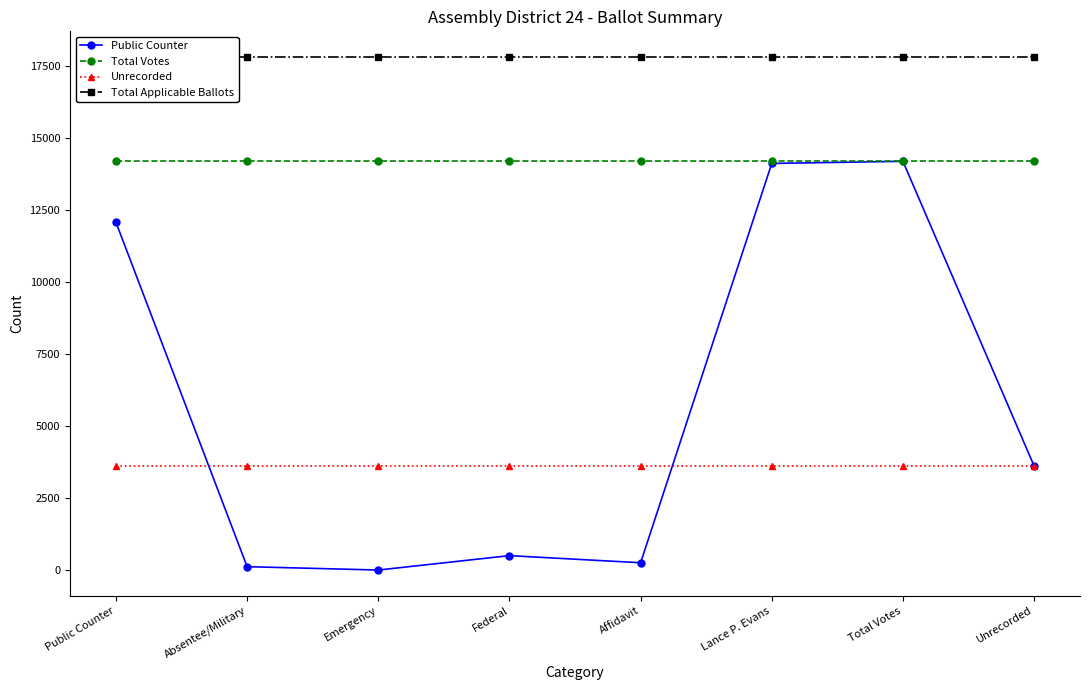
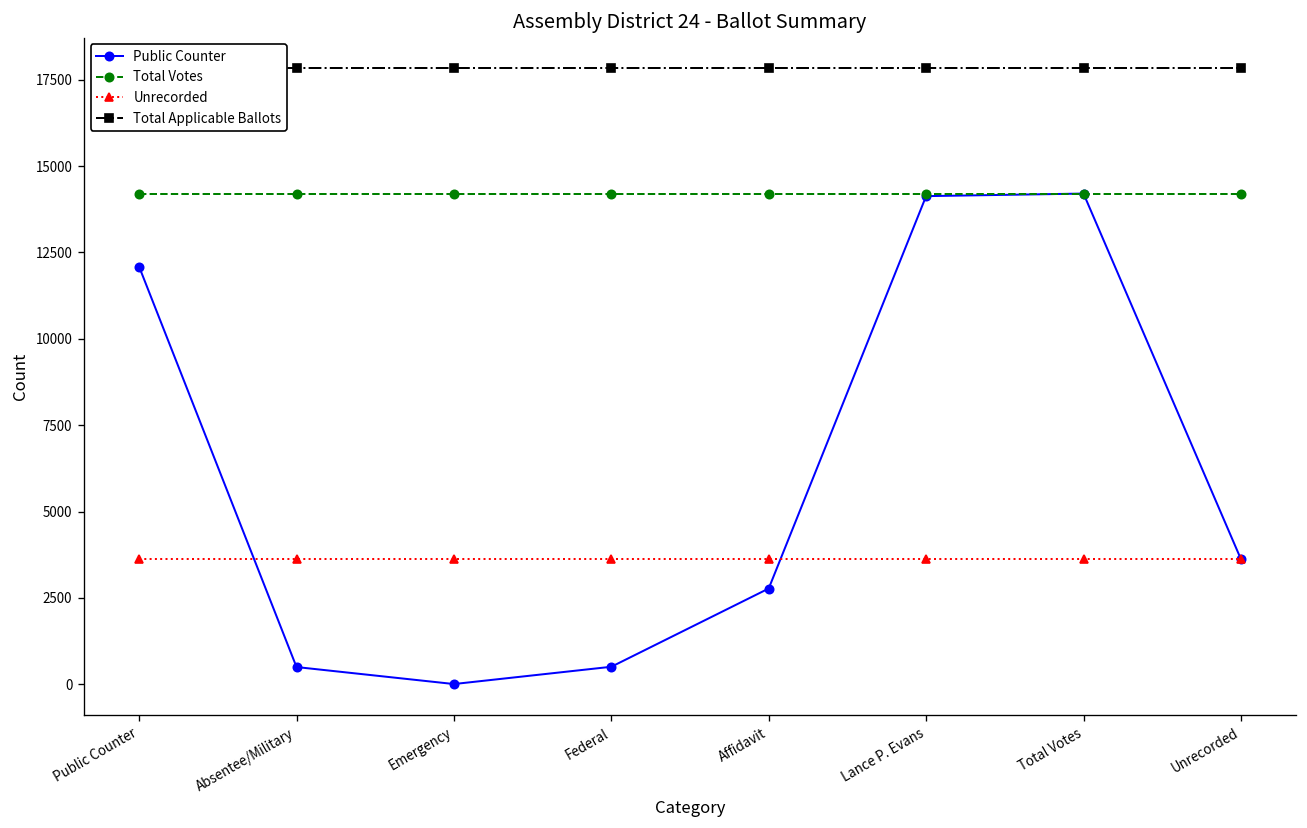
Public Counter, Absentee/Military: 100 -> 500
Public Counter, Affidavit: 300 -> 2800
